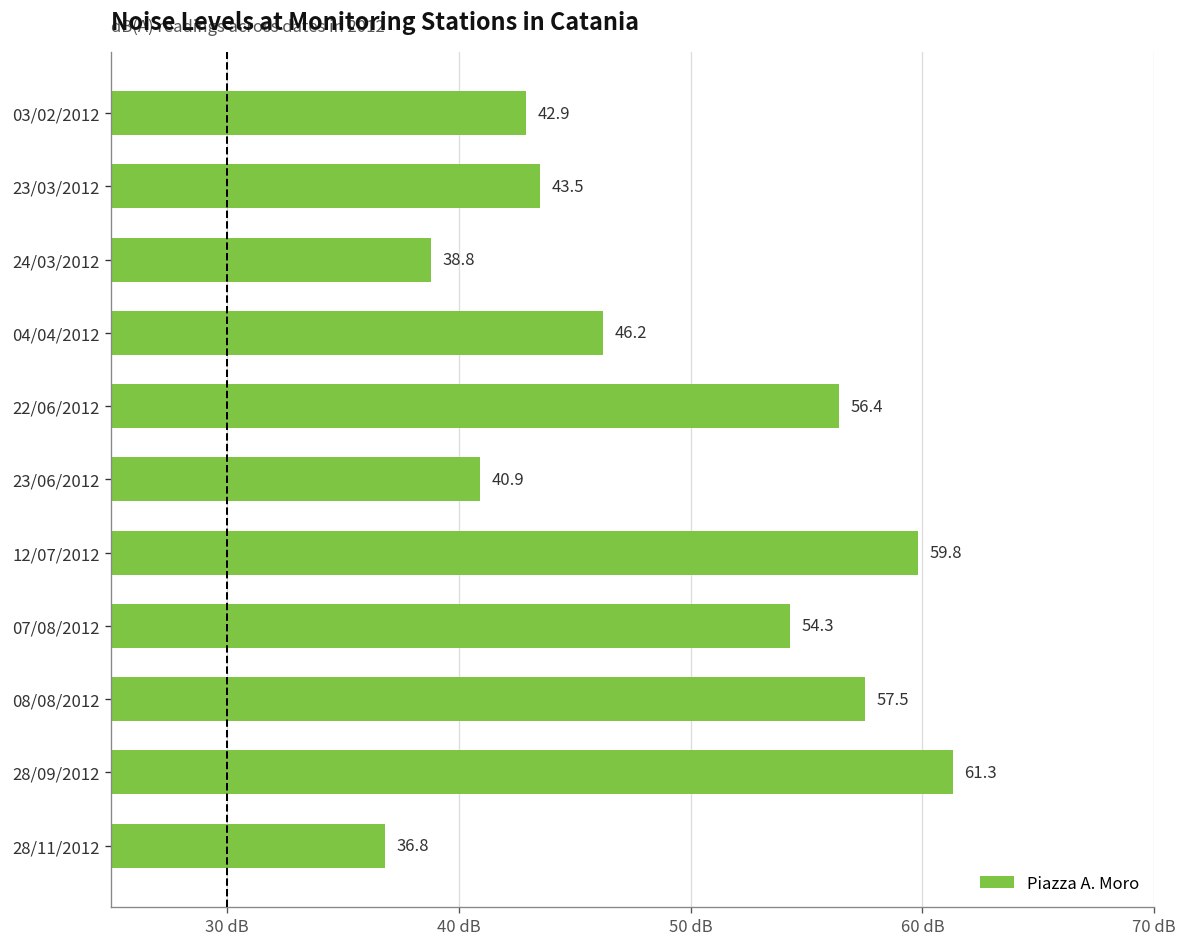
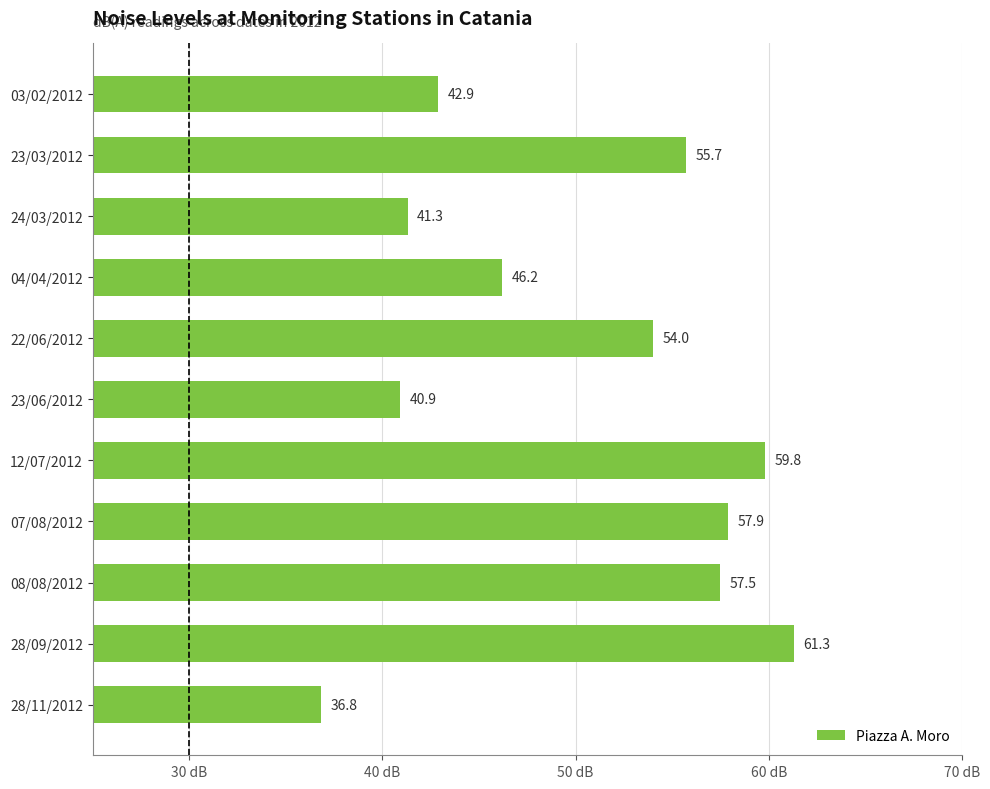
23/03/2012: 43.5 -> 55.7
24/03/2012: 38.8 -> 41.3
22/06/2012: 56.4 -> 54.0
07/08/2012: 54.3 -> 57.9
